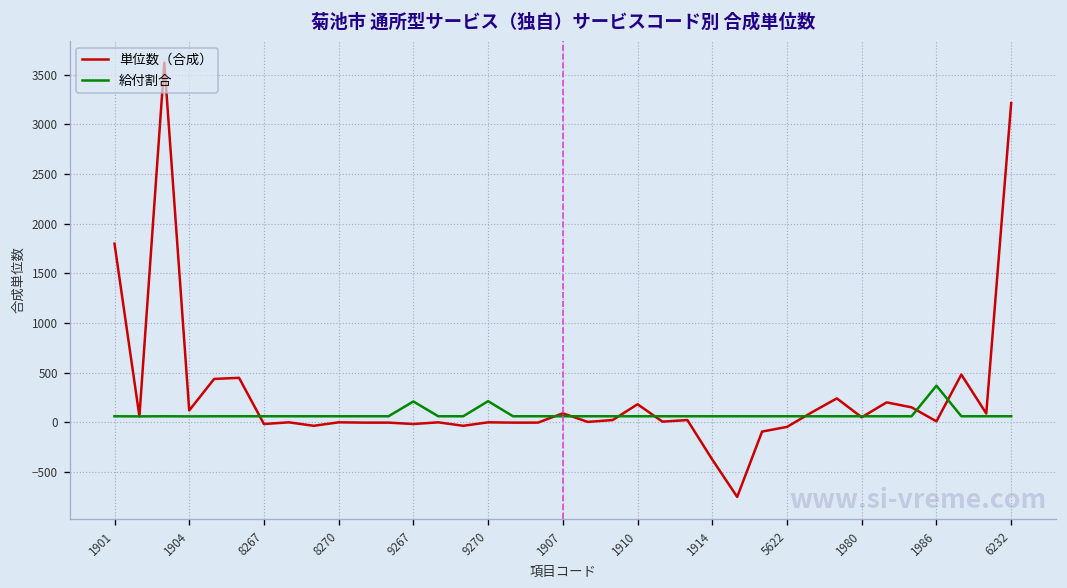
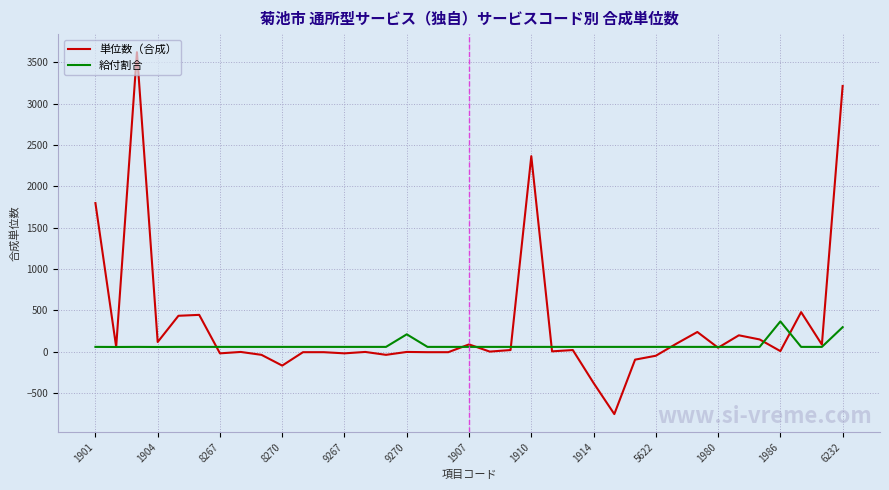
単位数（合成）, 8270: 0 -> -200
給付割合, 9267: 200 -> 100
単位数（合成）, 1910: 200 -> 2400
給付割合, 6232: 100 -> 300
